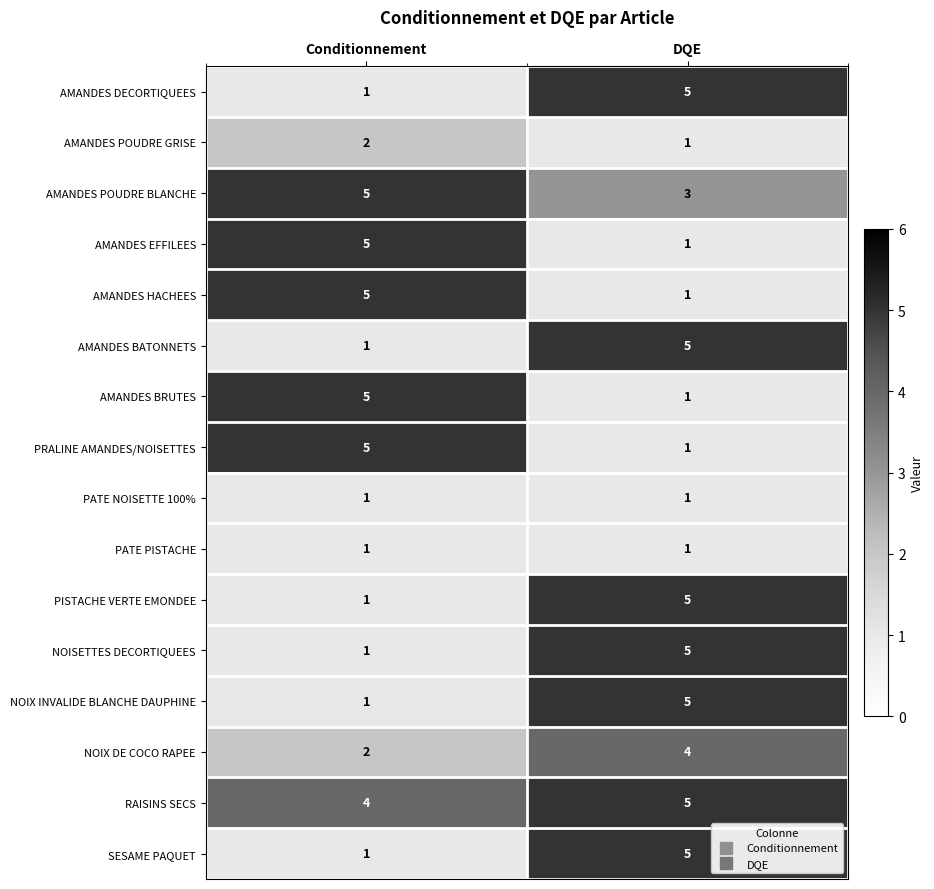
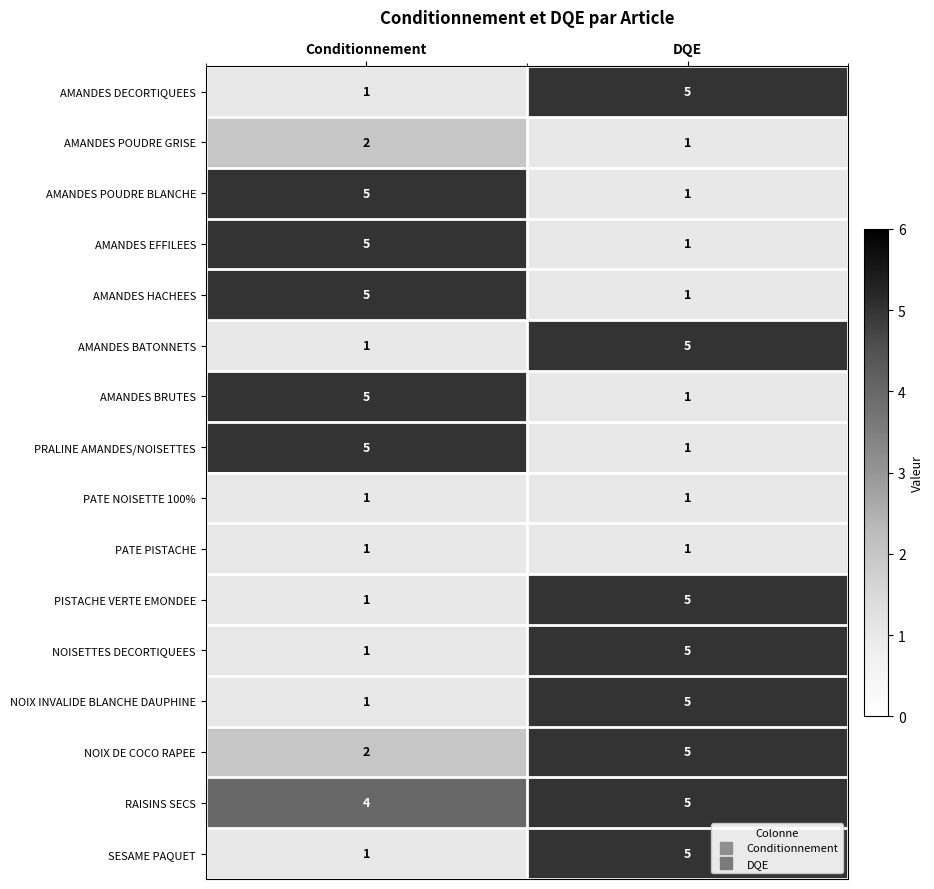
AMANDES POUDRE BLANCHE, DQE: 3 -> 1
NOIX DE COCO RAPEE, DQE: 4 -> 5
